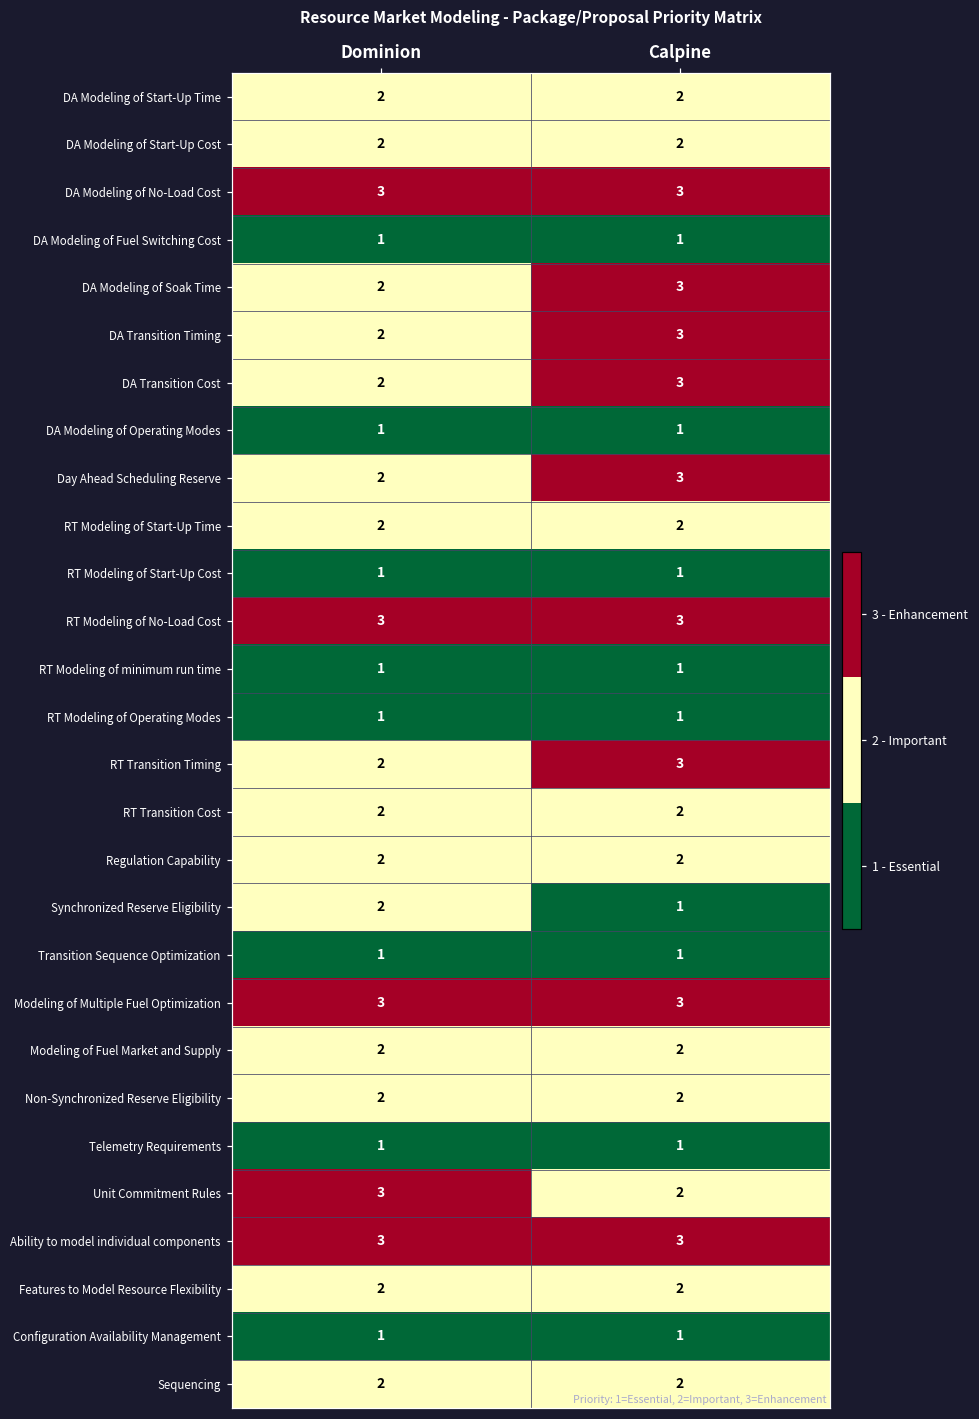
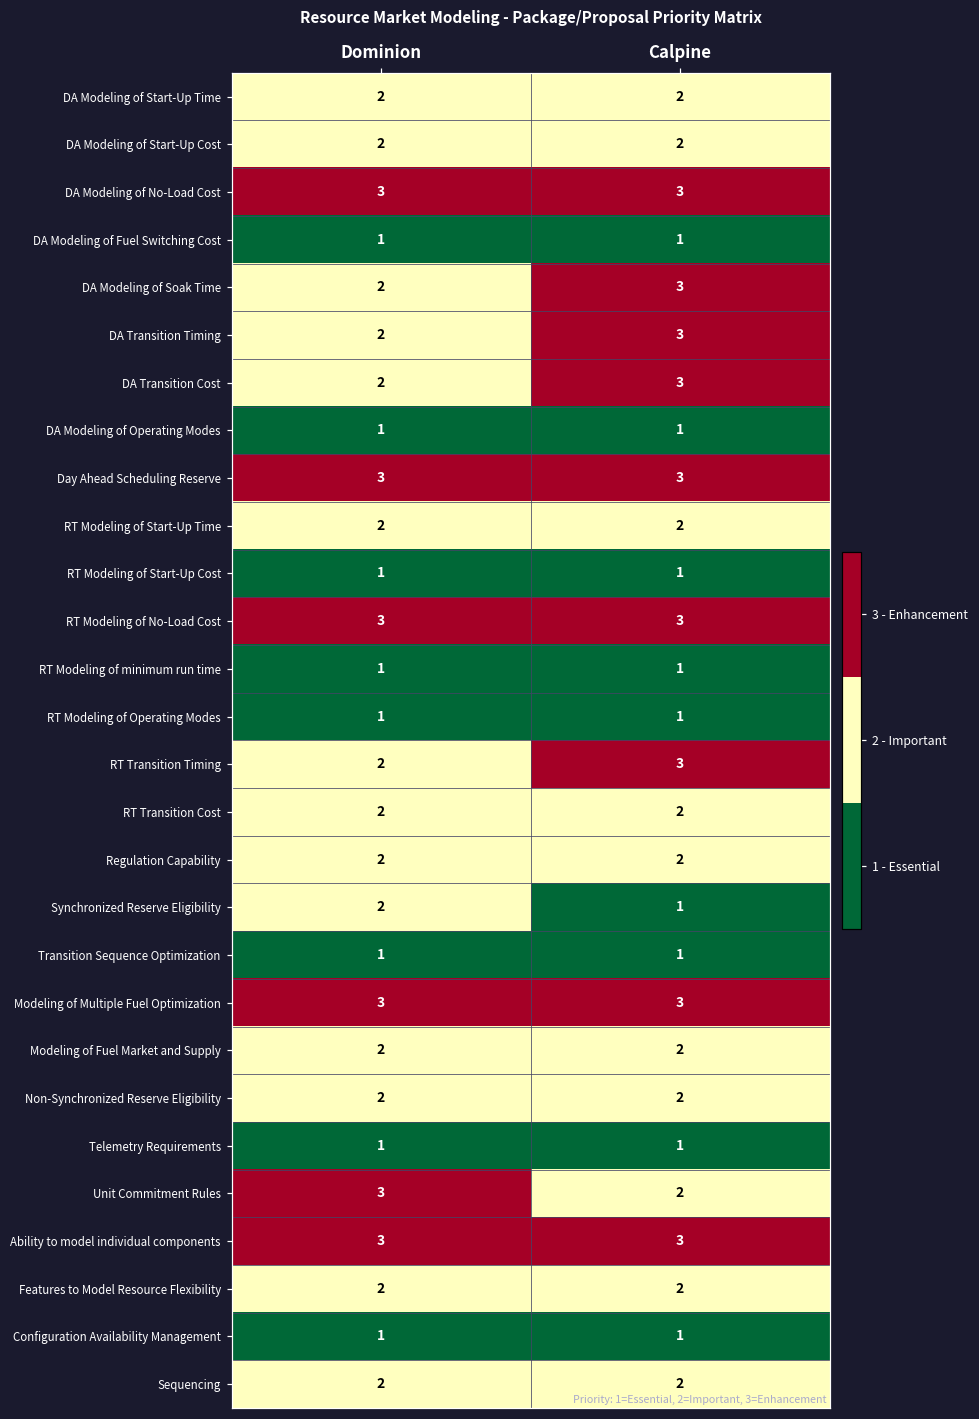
Day Ahead Scheduling Reserve, Dominion: 2 -> 3
